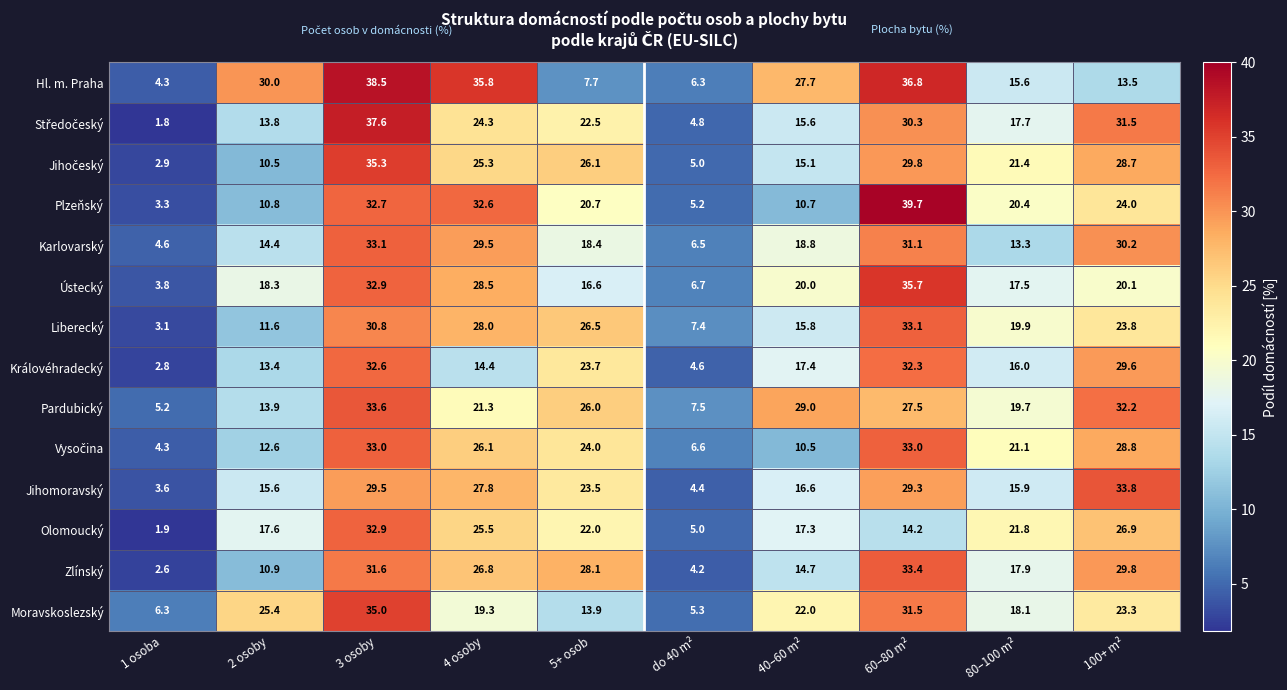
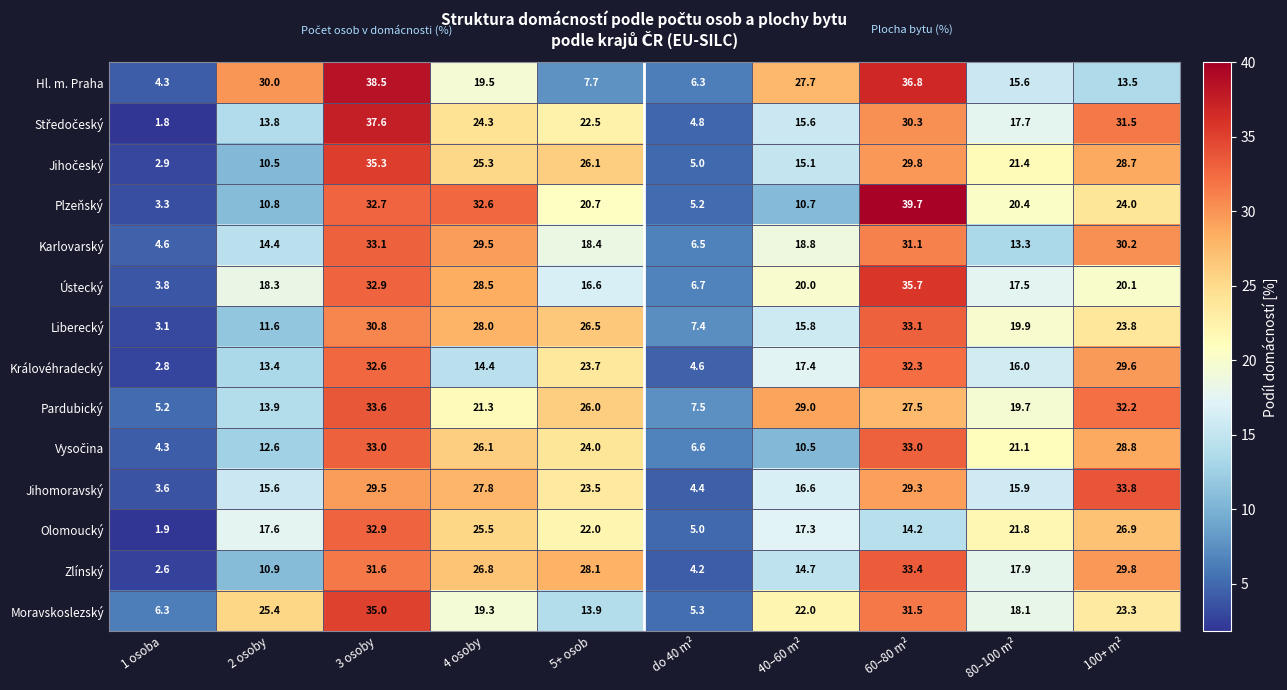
Hl. m. Praha, 4 osoby: 35.8 -> 19.5
